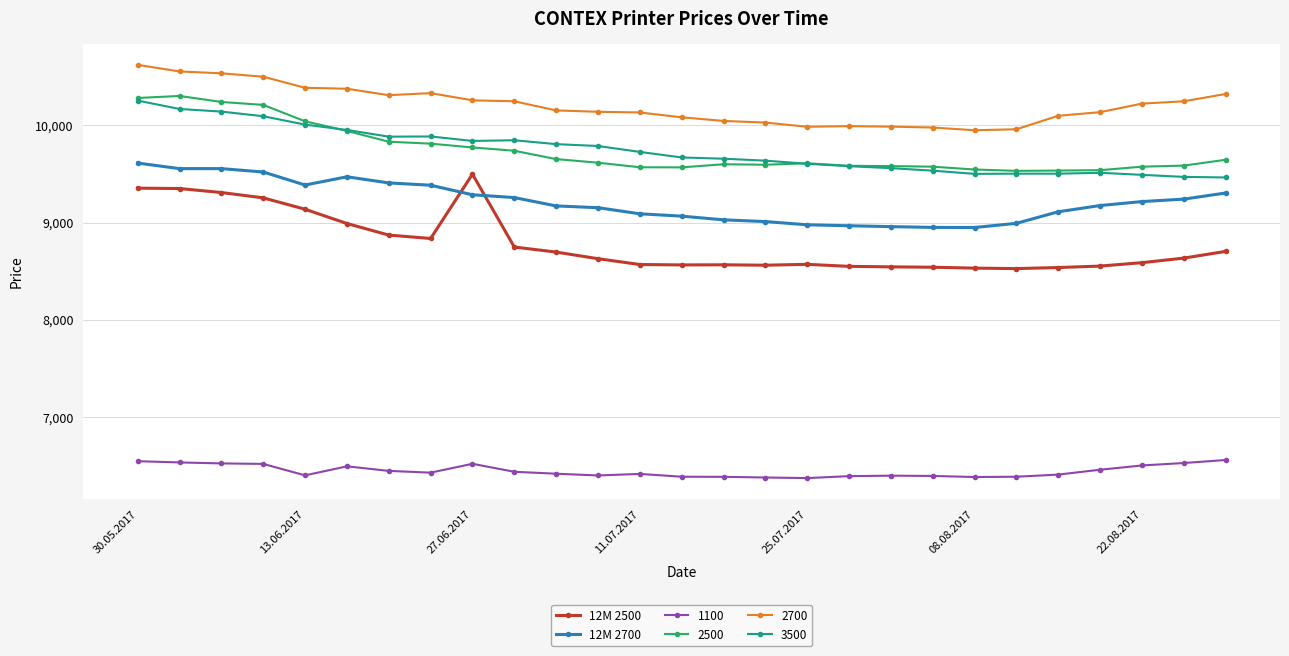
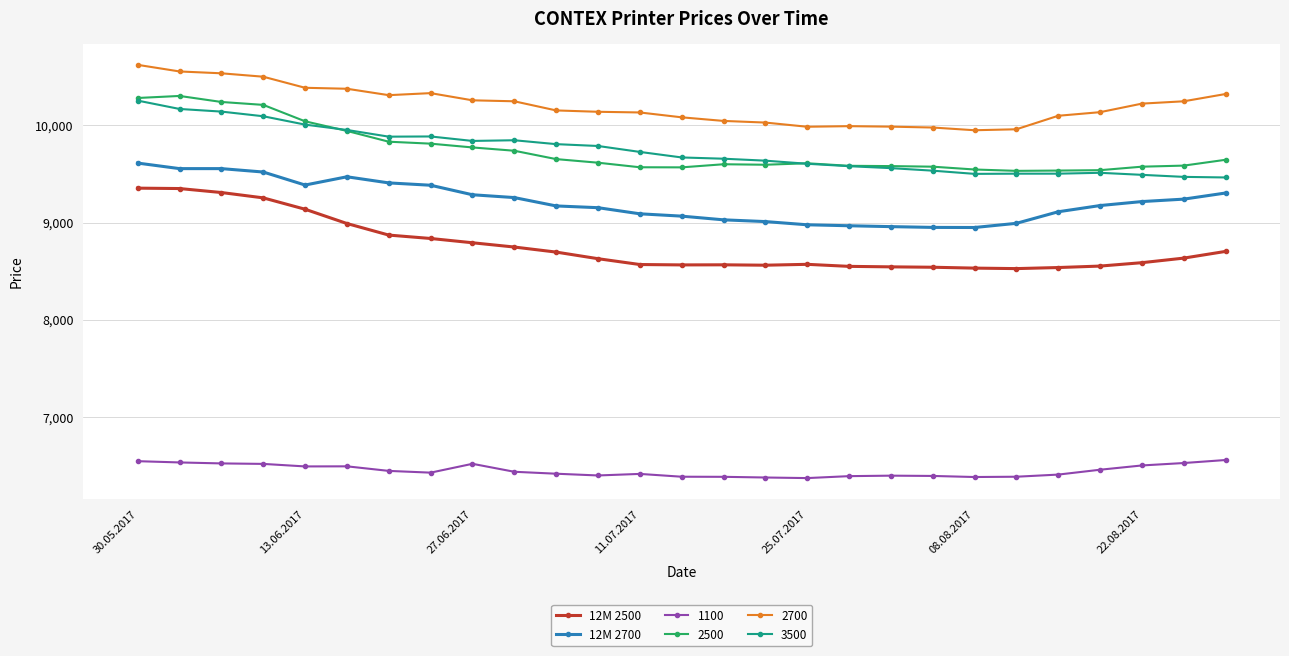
1100, 13.06.2017: 6,400 -> 6,500
12M 2500, 27.06.2017: 9,500 -> 8,800
